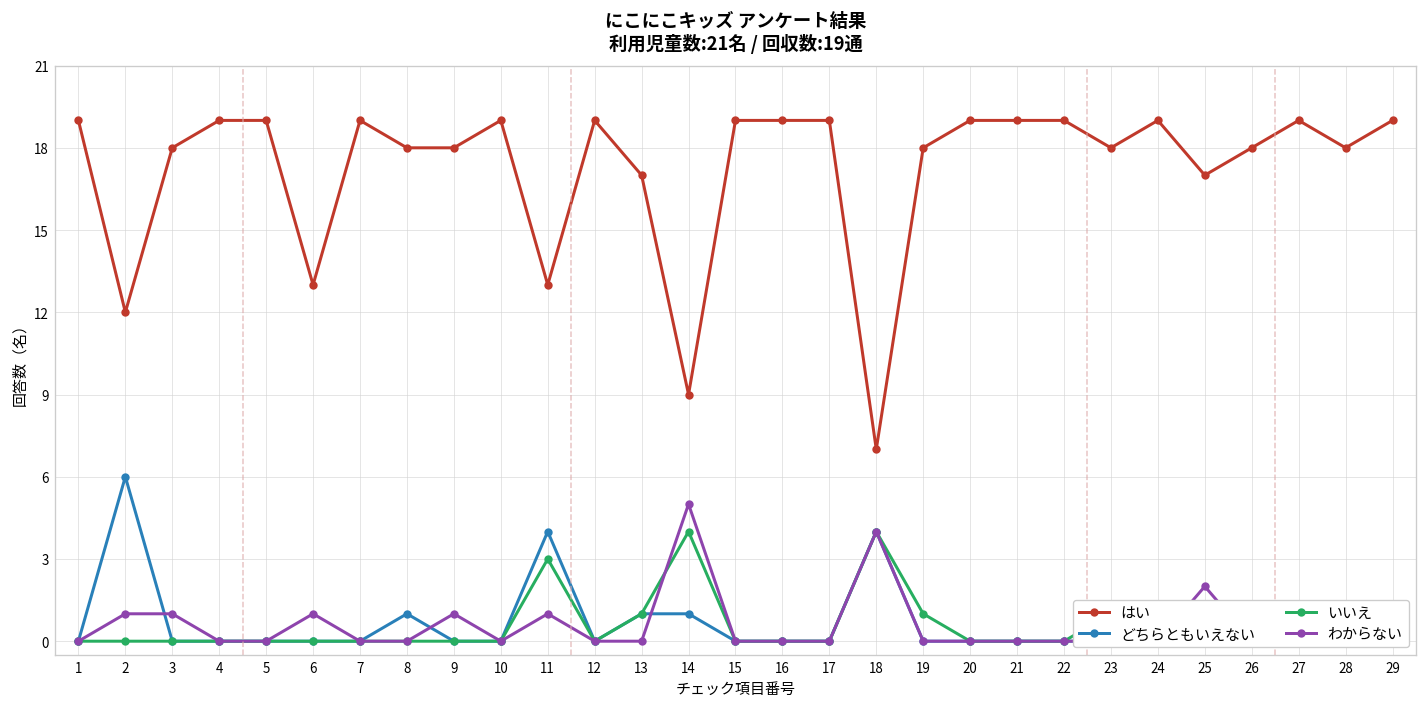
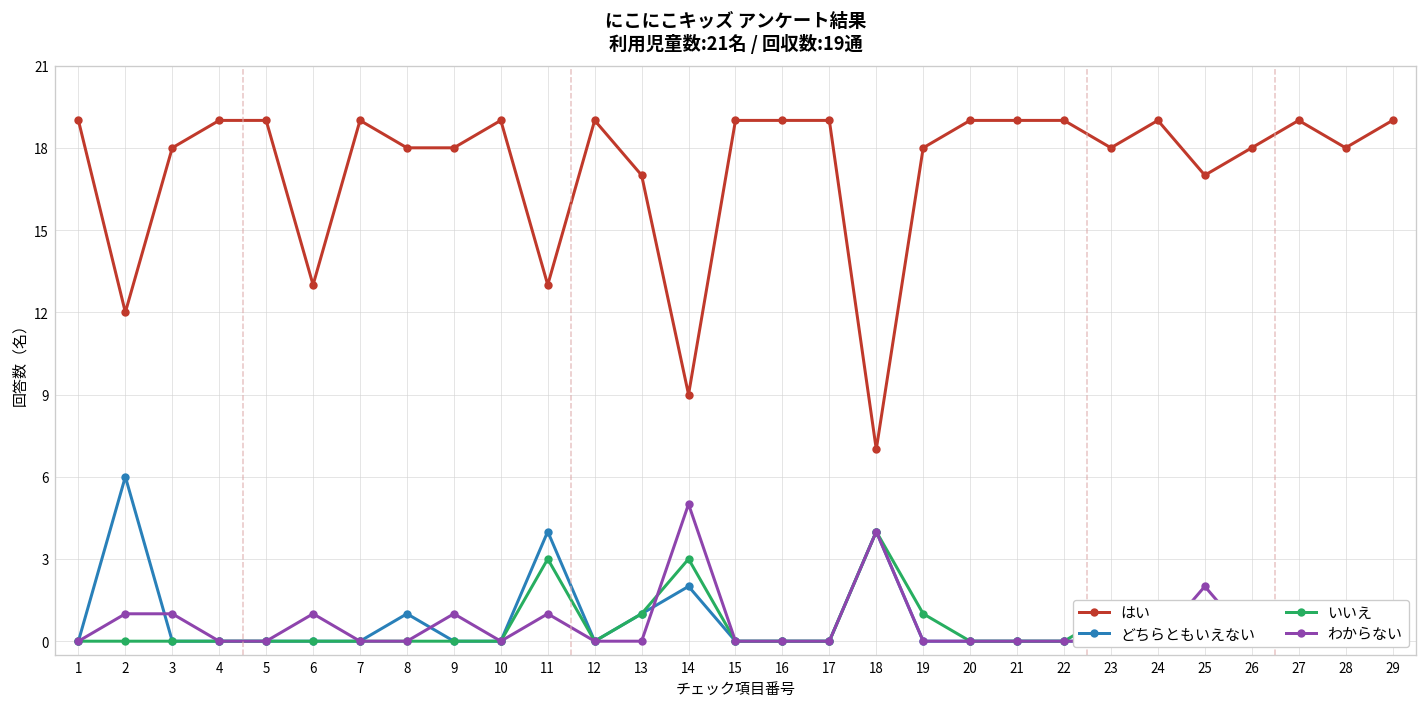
どちらともいえない, 14: 1 -> 2
いいえ, 14: 4 -> 3
